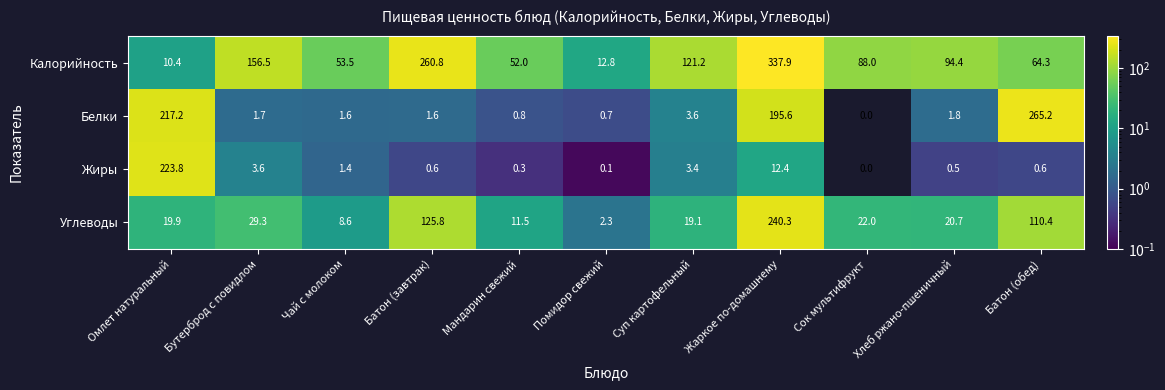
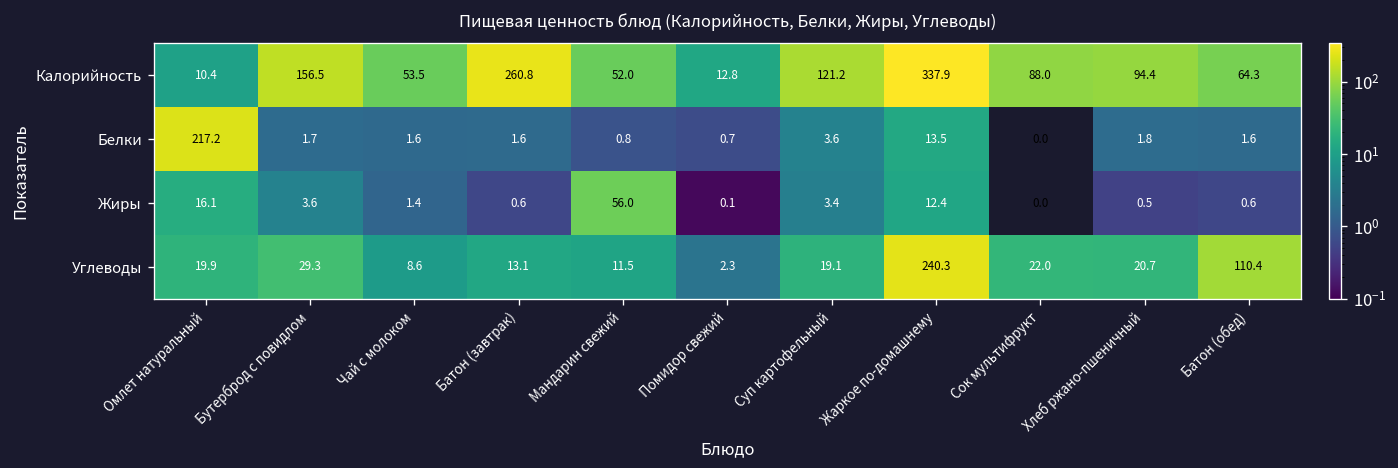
Белки, Жаркое по-домашнему: 195.6 -> 13.5
Белки, Батон (обед): 265.2 -> 1.6
Жиры, Омлет натуральный: 223.8 -> 16.1
Жиры, Мандарин свежий: 0.3 -> 56.0
Углеводы, Батон (завтрак): 125.8 -> 13.1
